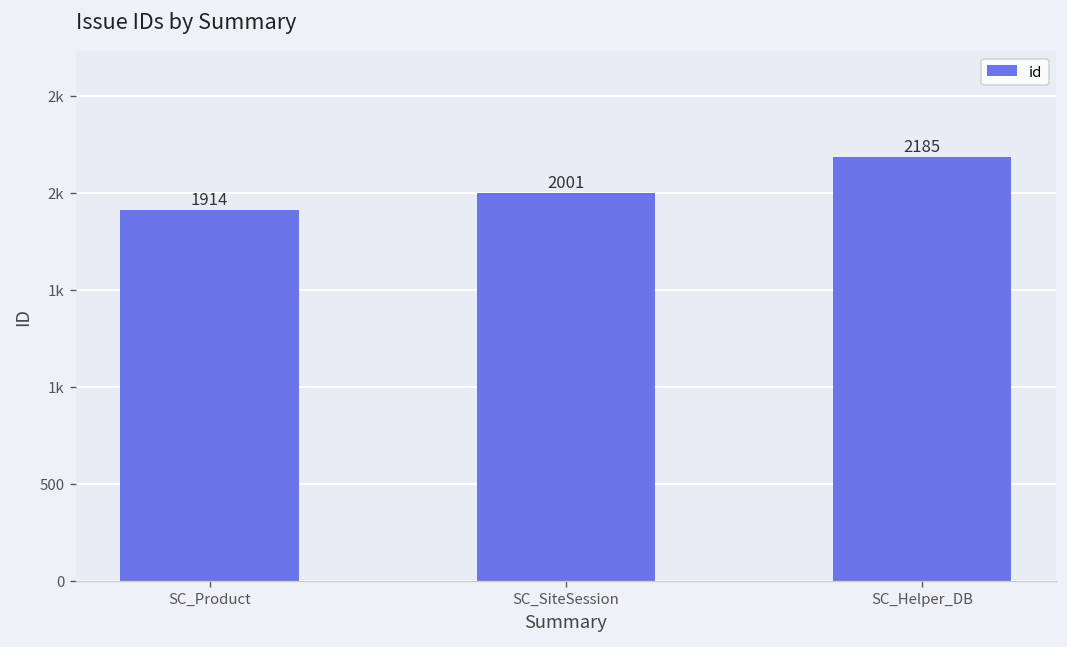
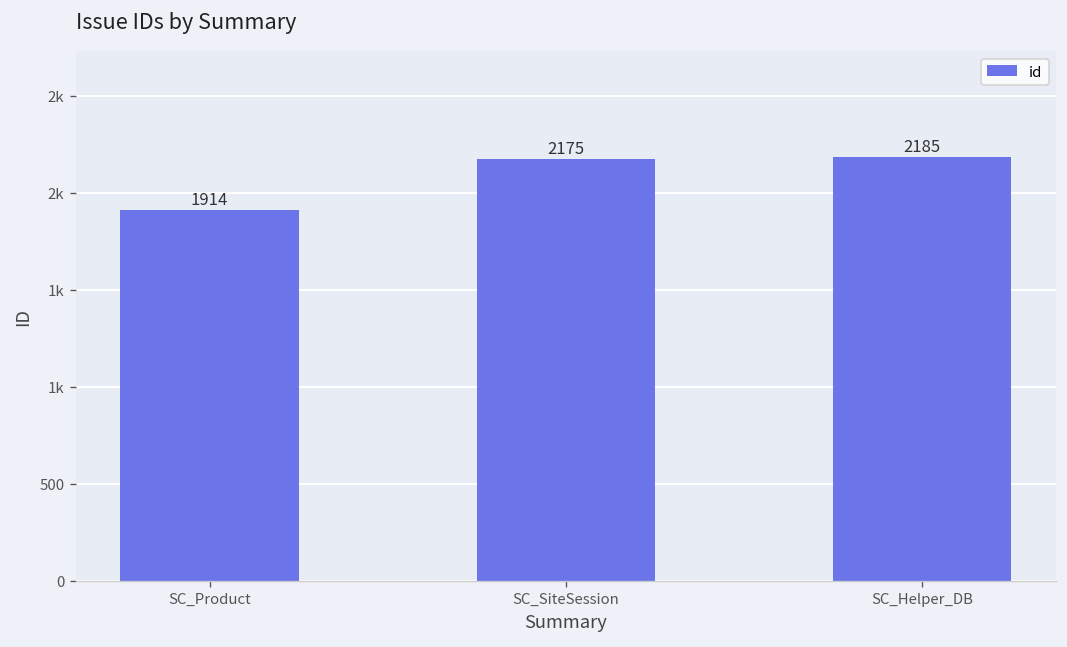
SC_SiteSession: 2001 -> 2175
